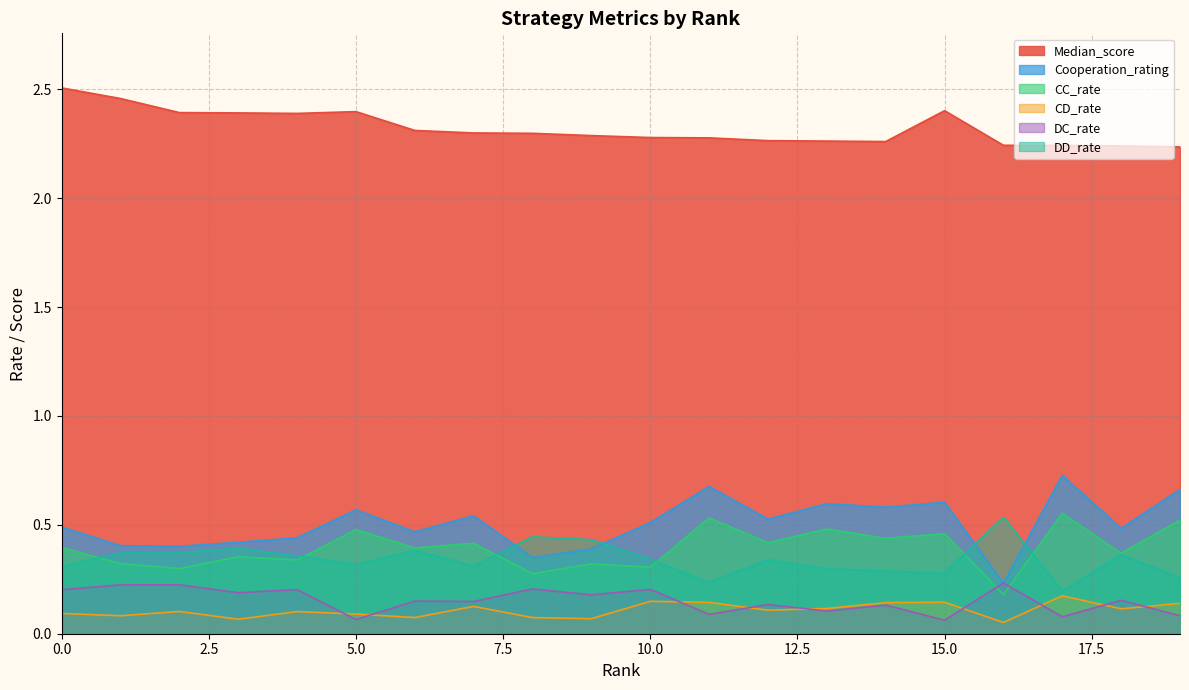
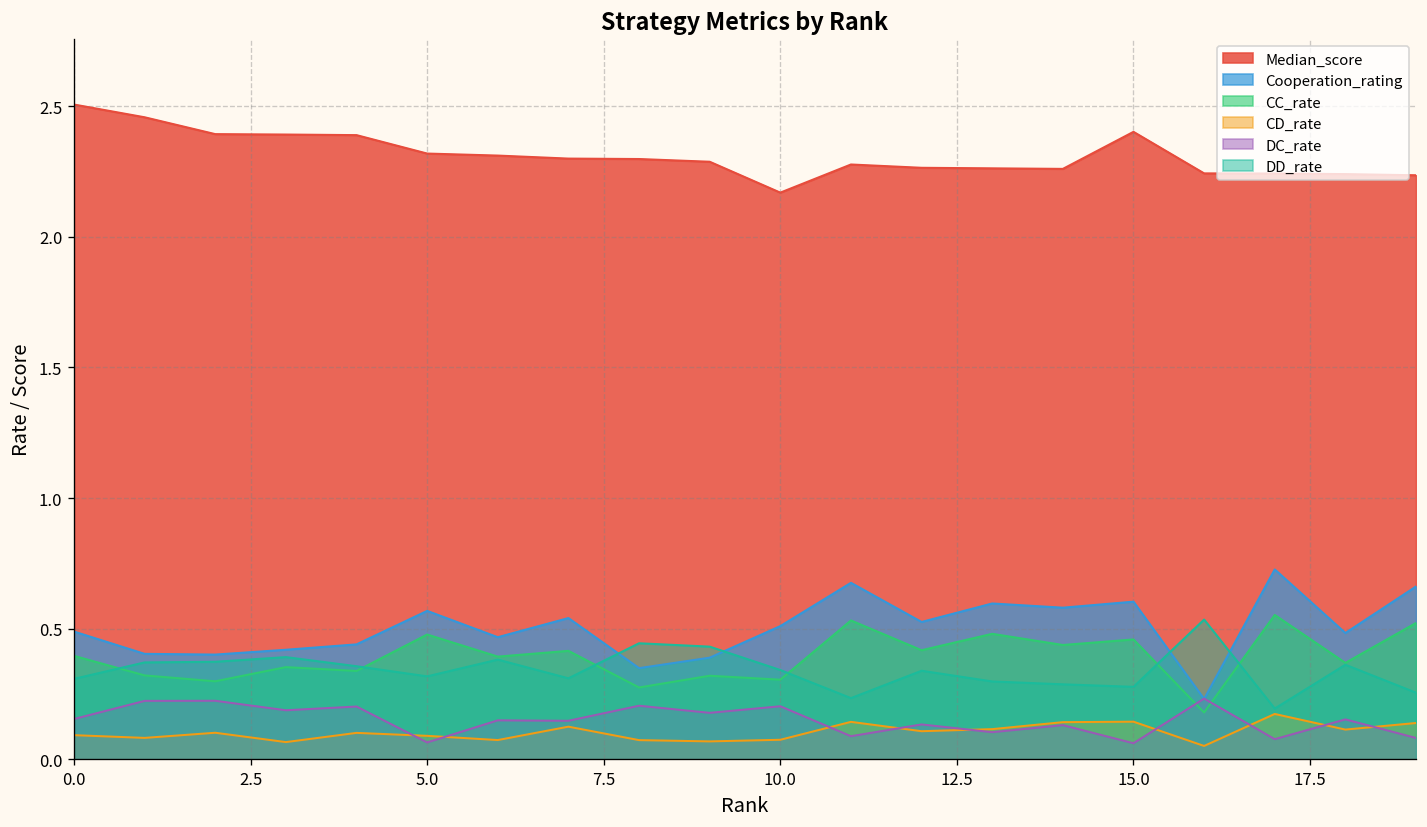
DC_rate, 0.0: 0.20 -> 0.15
Median_score, 5.0: 2.40 -> 2.32
Median_score, 10.0: 2.28 -> 2.17
CD_rate, 10.0: 0.15 -> 0.08
